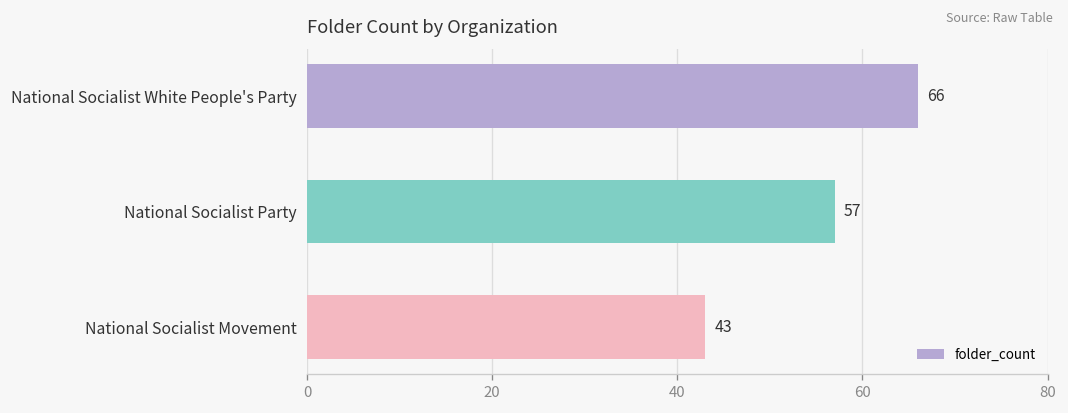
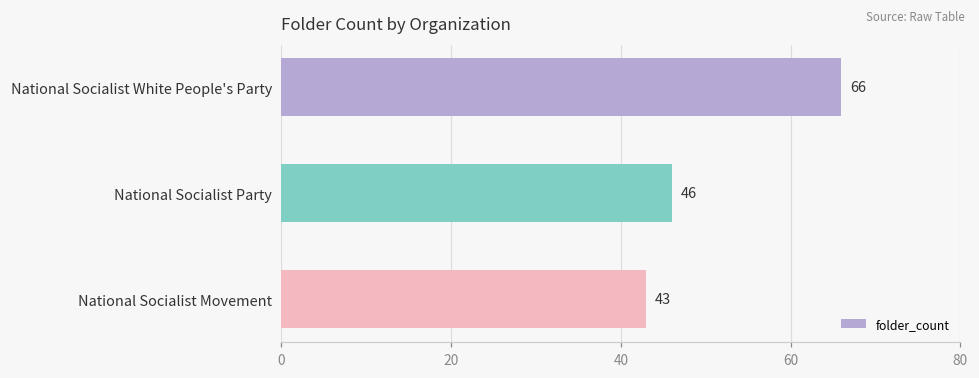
National Socialist Party: 57 -> 46
